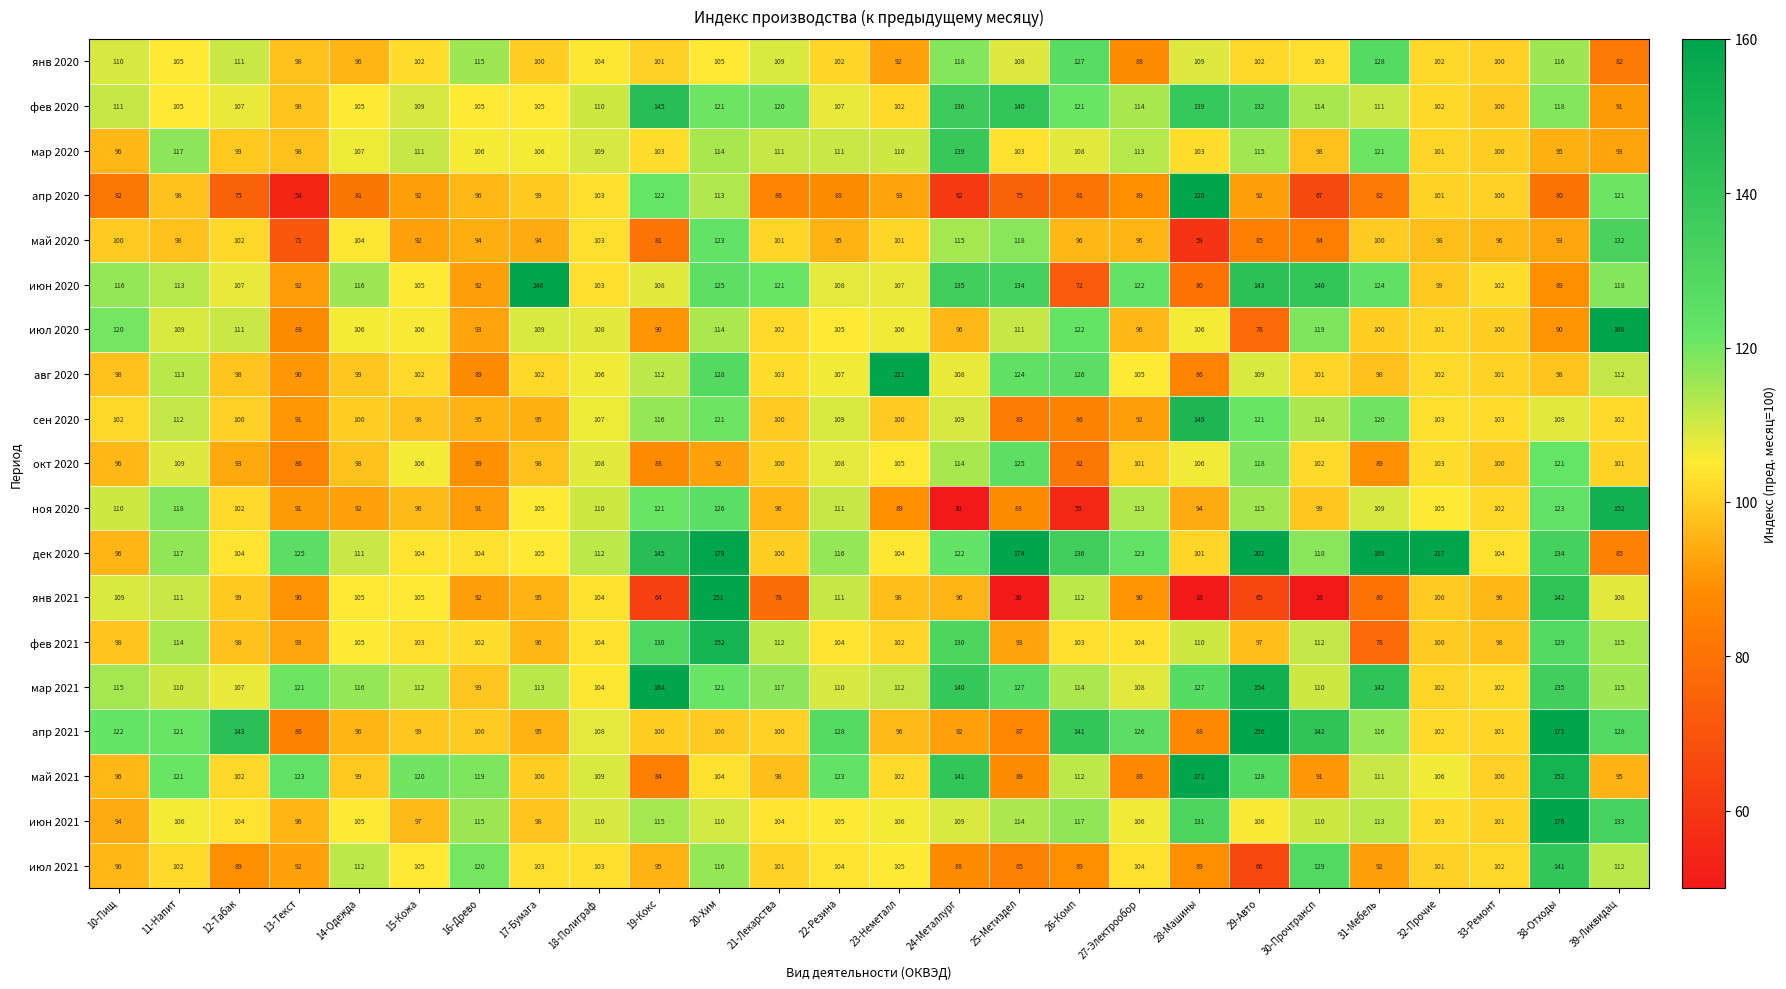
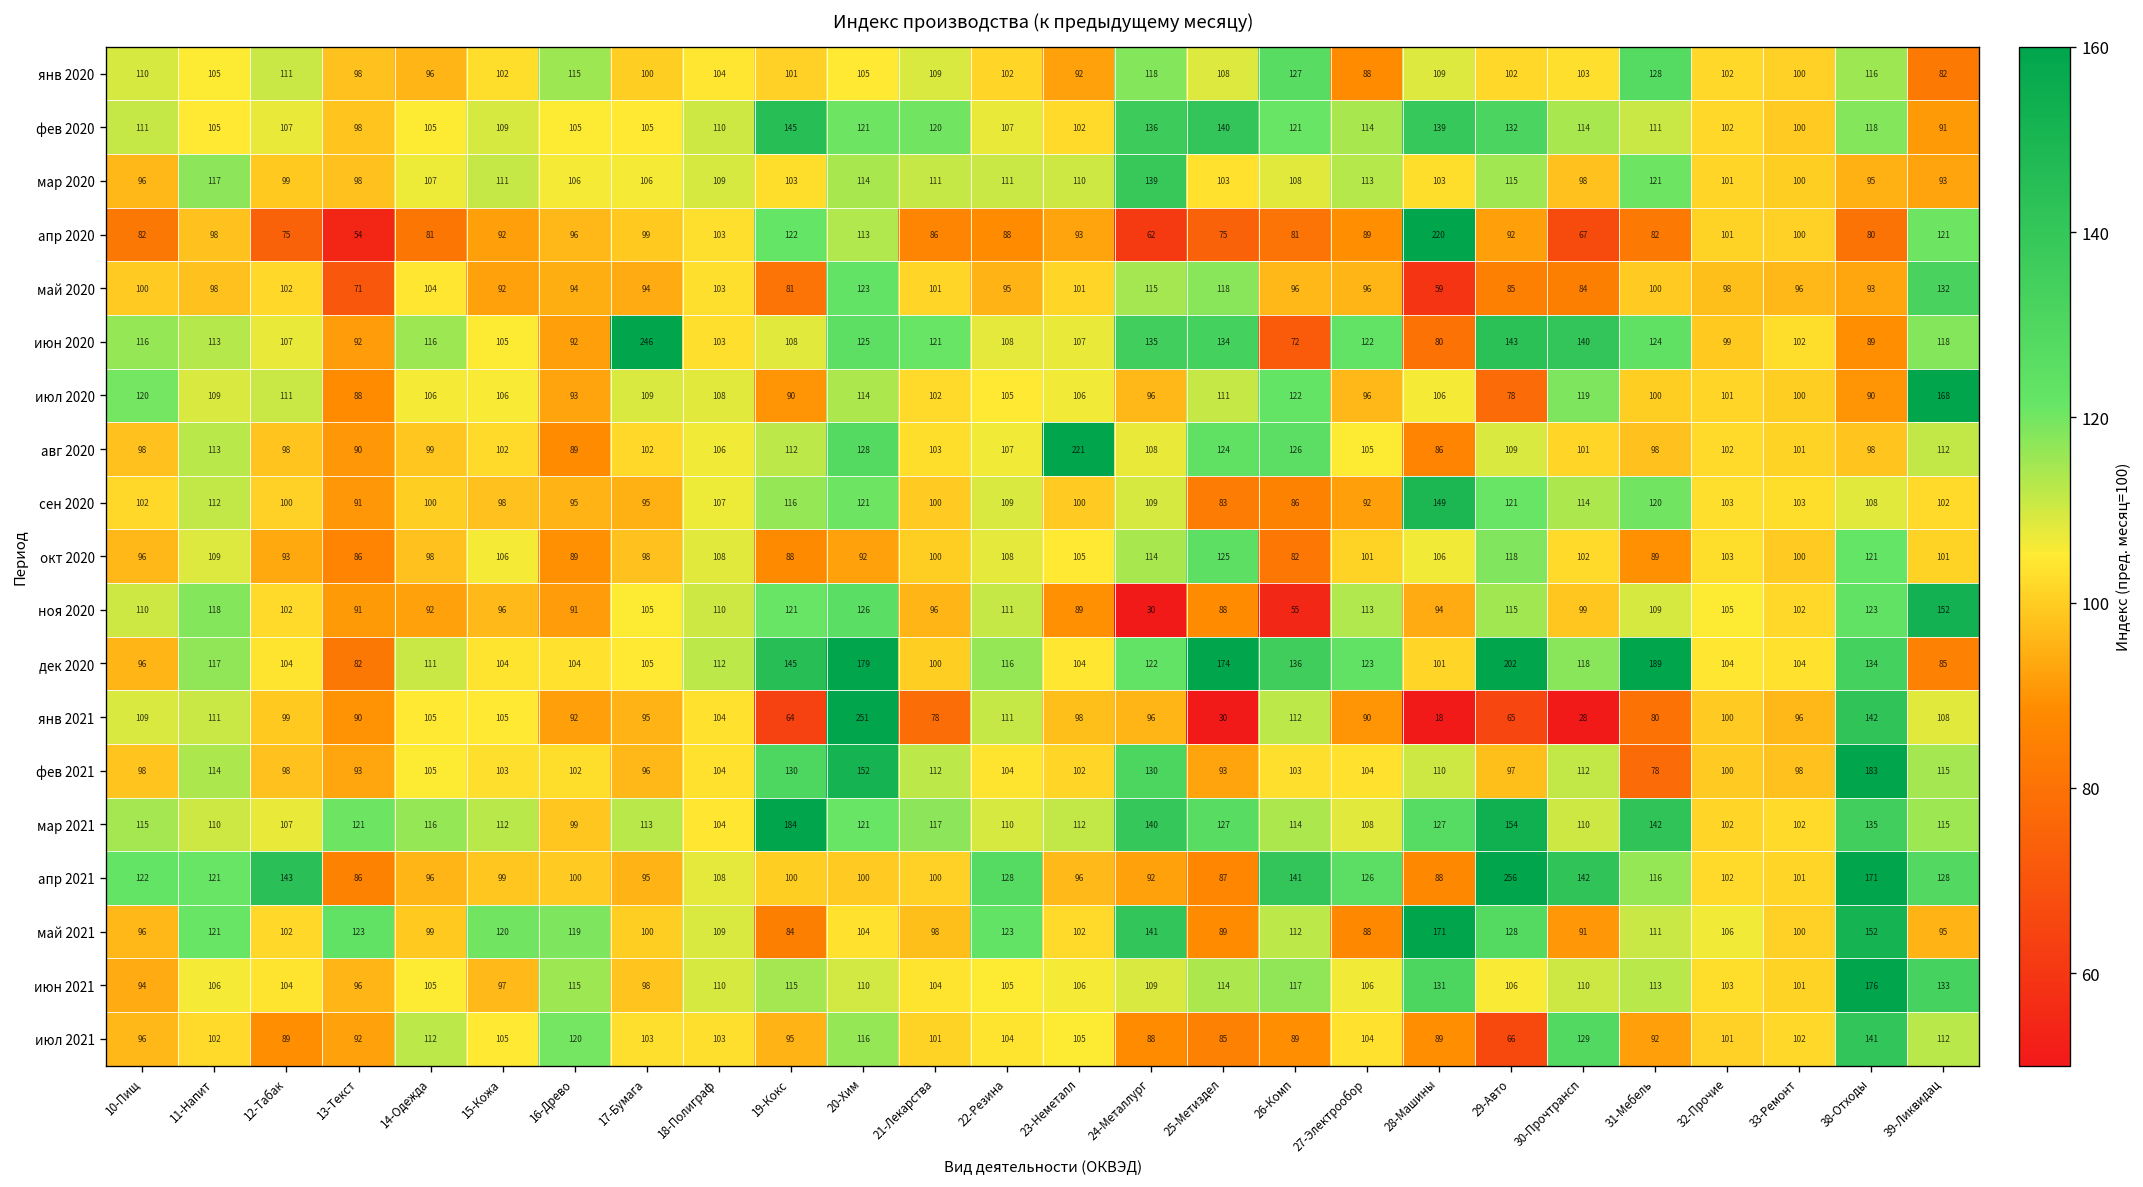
дек 2020, 13-Текст: 125 -> 82
дек 2020, 32-Прочие: 217 -> 104
фев 2021, 38-Отходы: 129 -> 183
